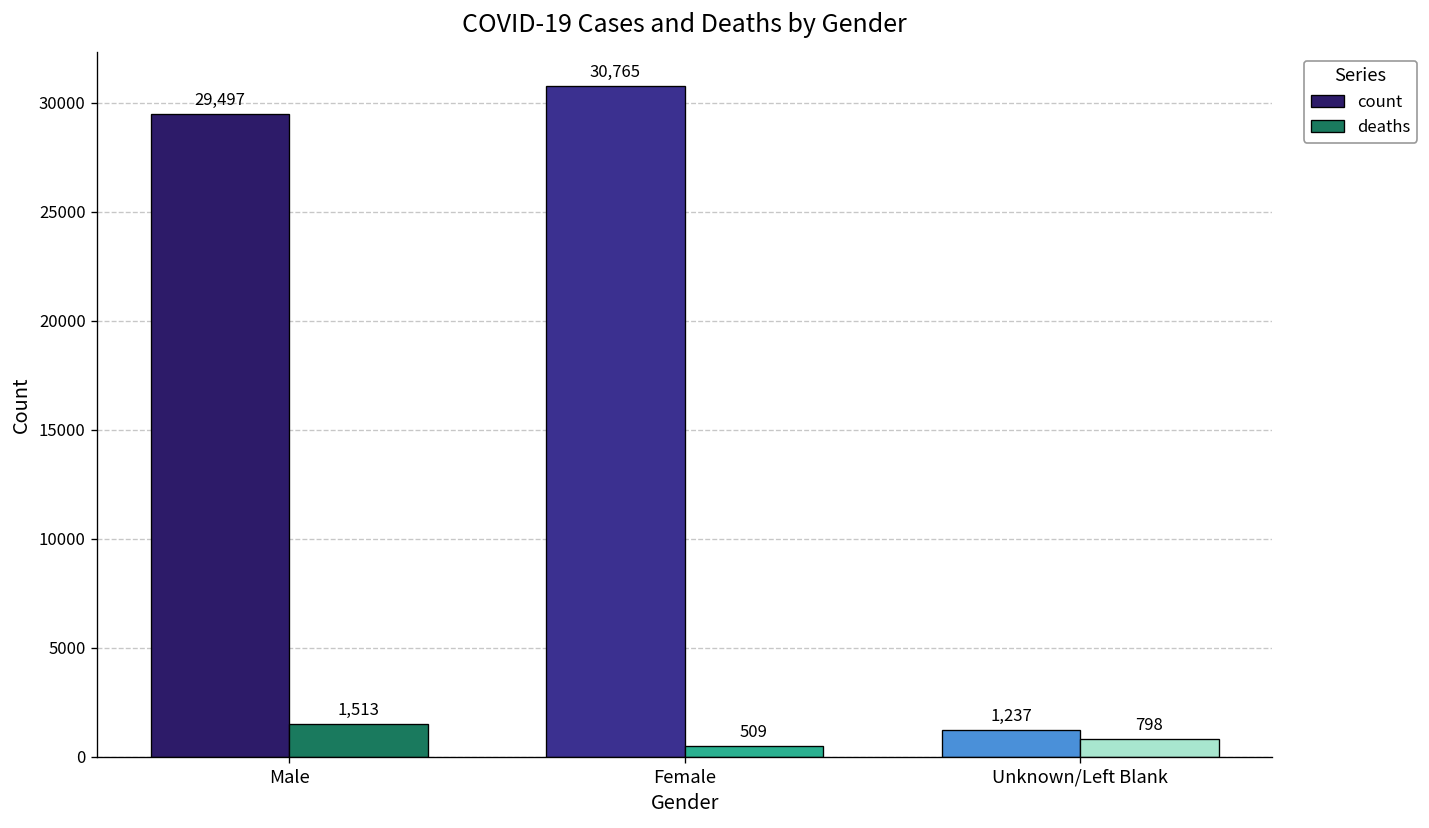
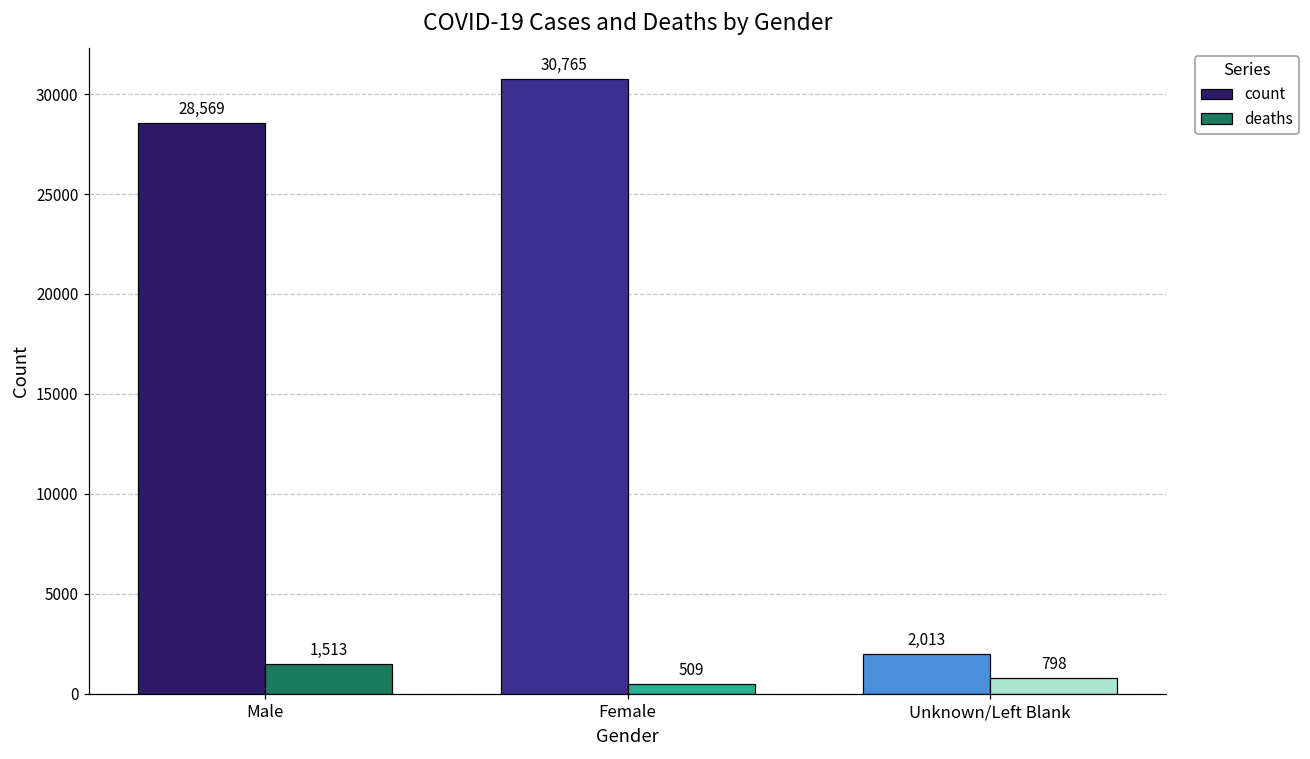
count, Male: 29,497 -> 28,569
count, Unknown/Left Blank: 1,237 -> 2,013
